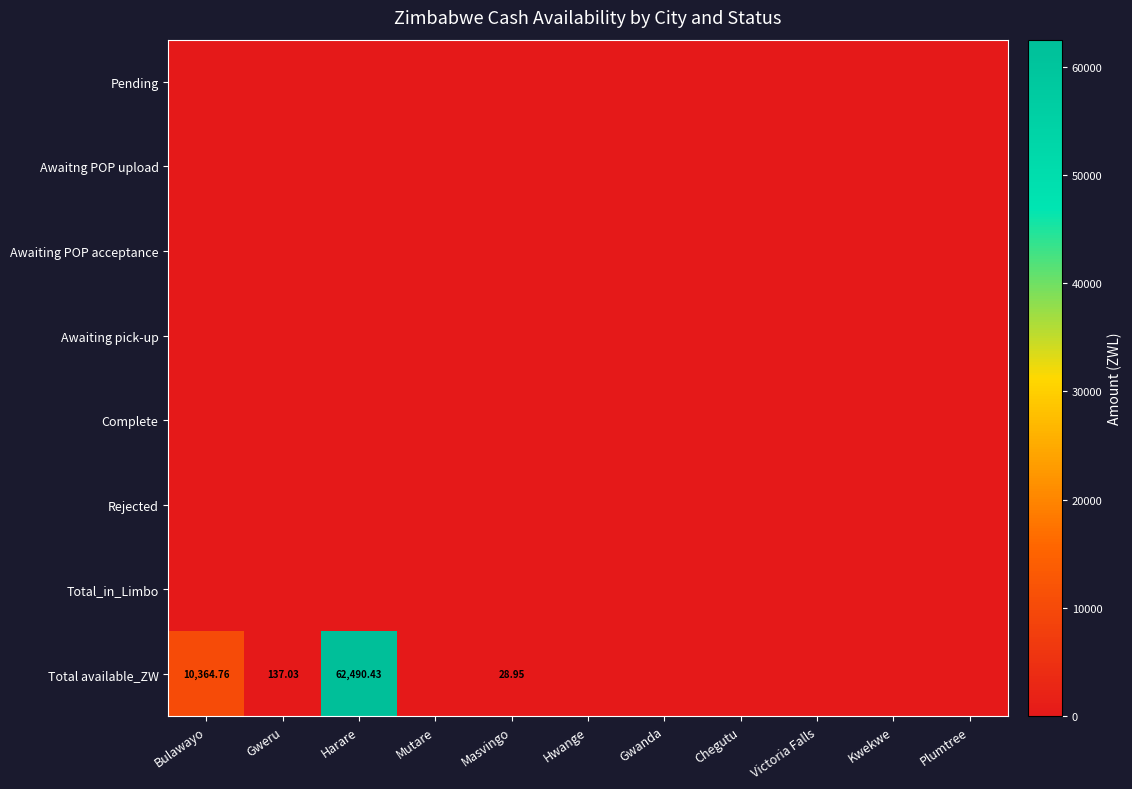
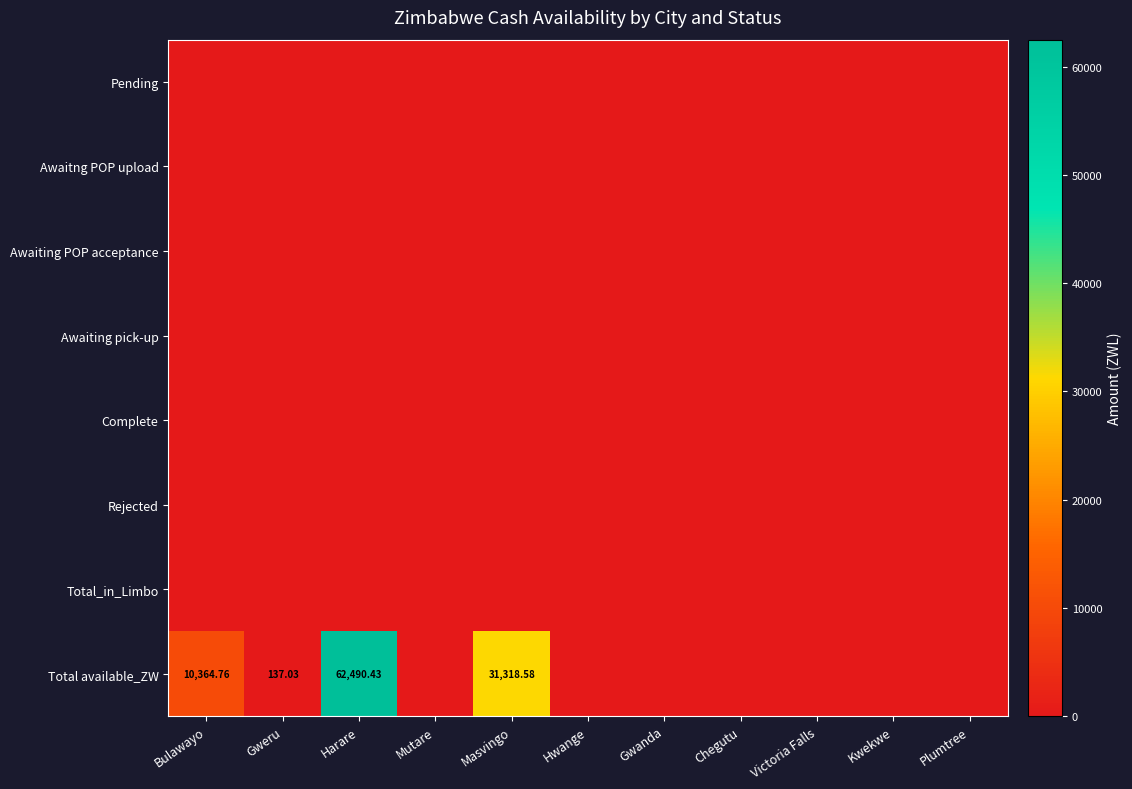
Total available_ZW, Masvingo: 28.95 -> 31,318.58
